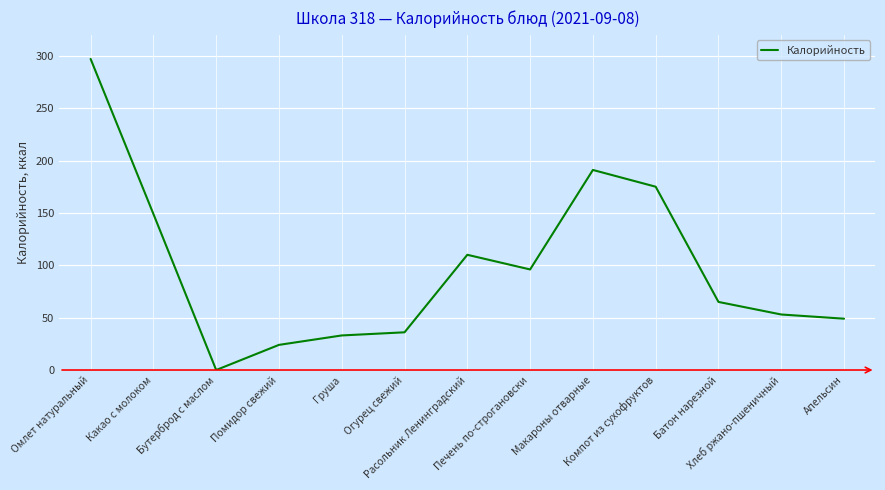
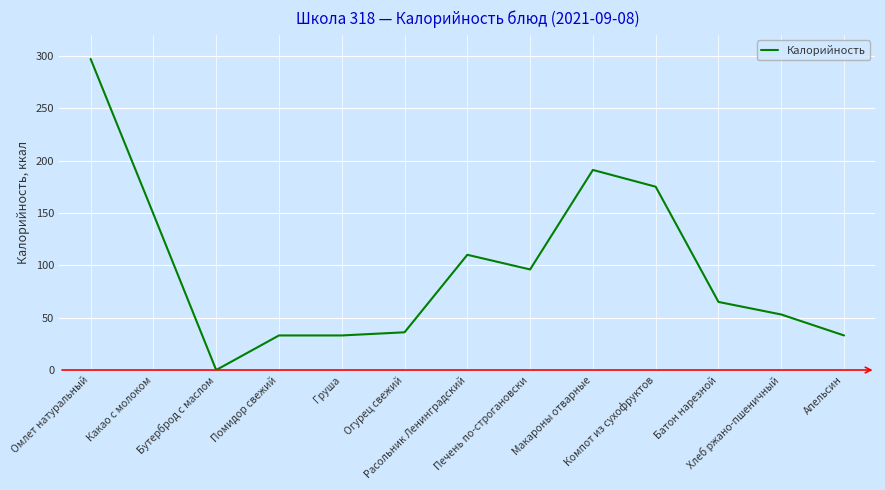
Помидор свежий: 24 -> 33
Апельсин: 49 -> 33
